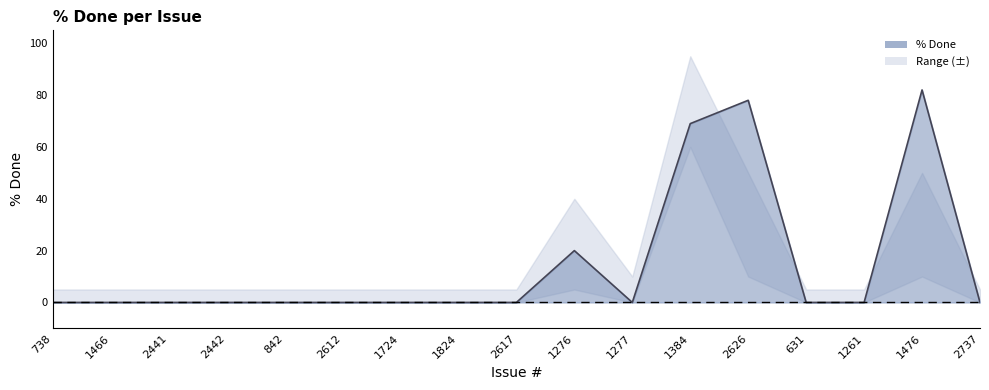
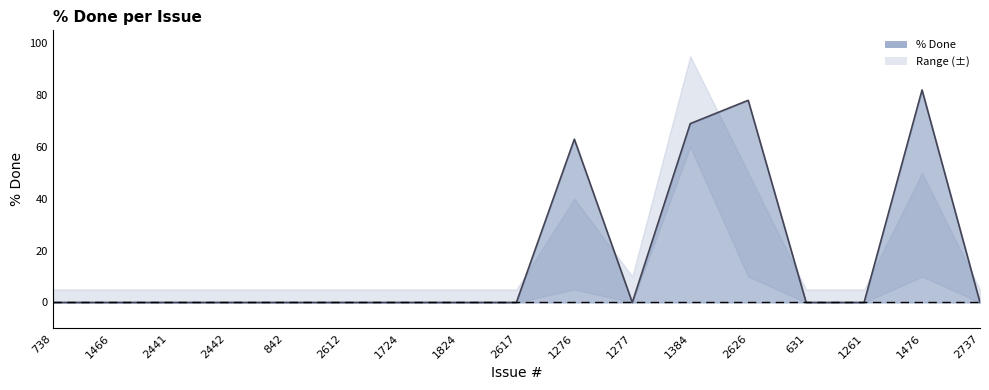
% Done, 1276: 20 -> 63
